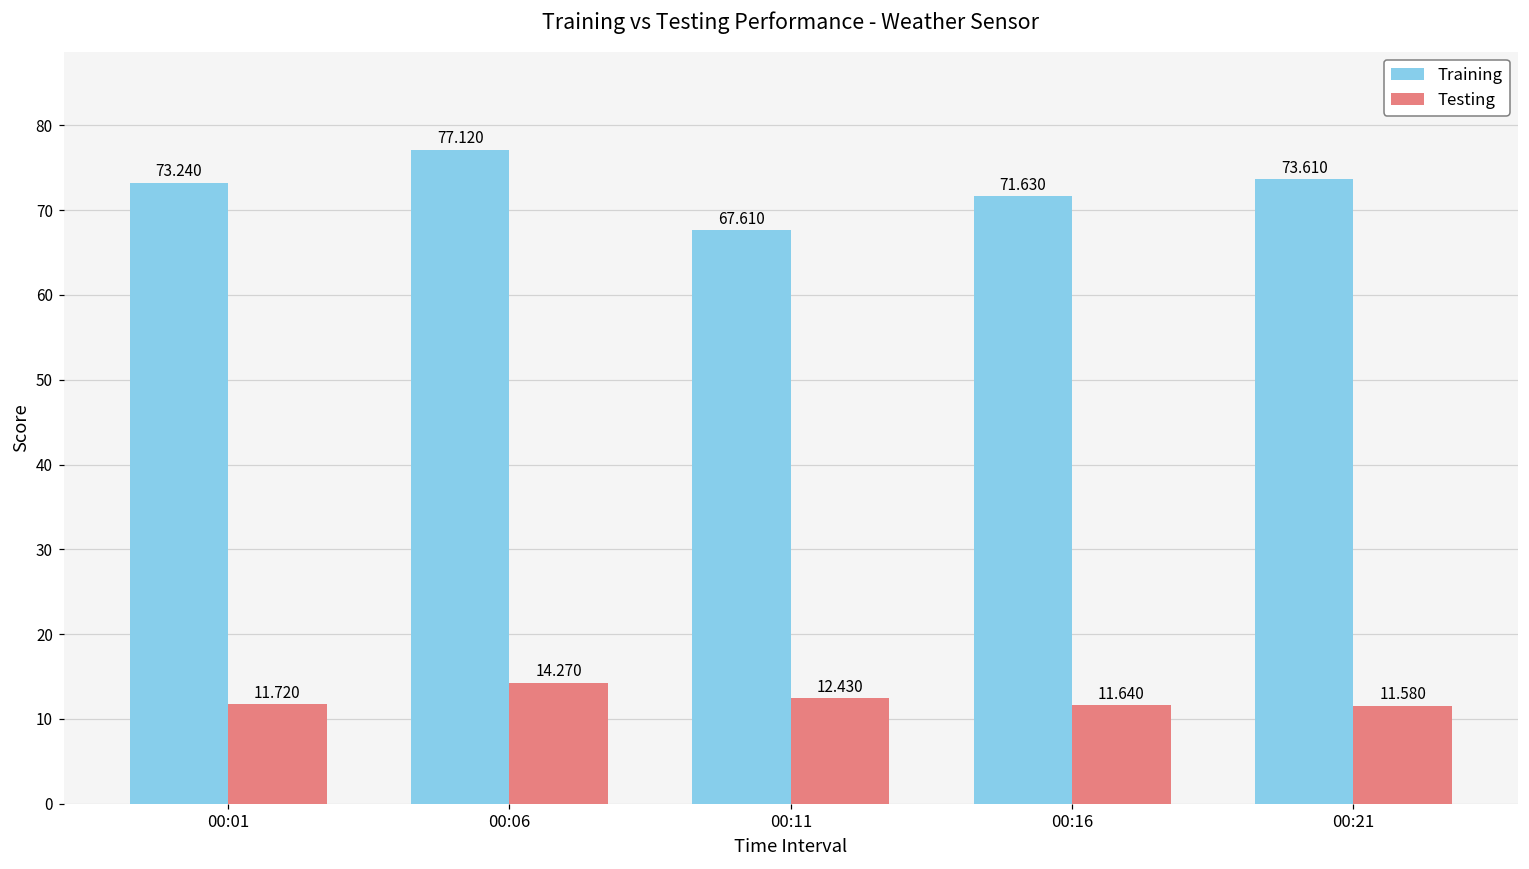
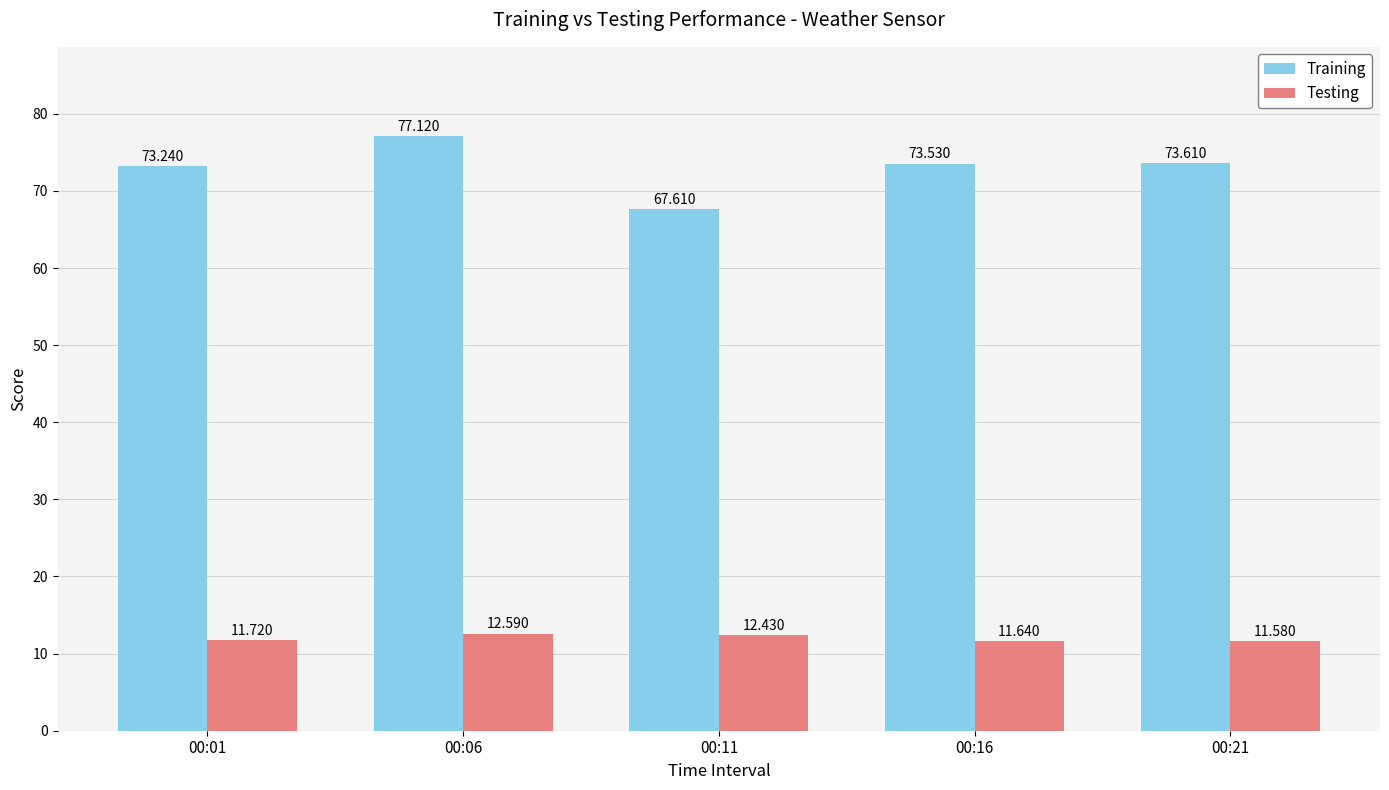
Testing, 00:06: 14.270 -> 12.590
Training, 00:16: 71.630 -> 73.530
